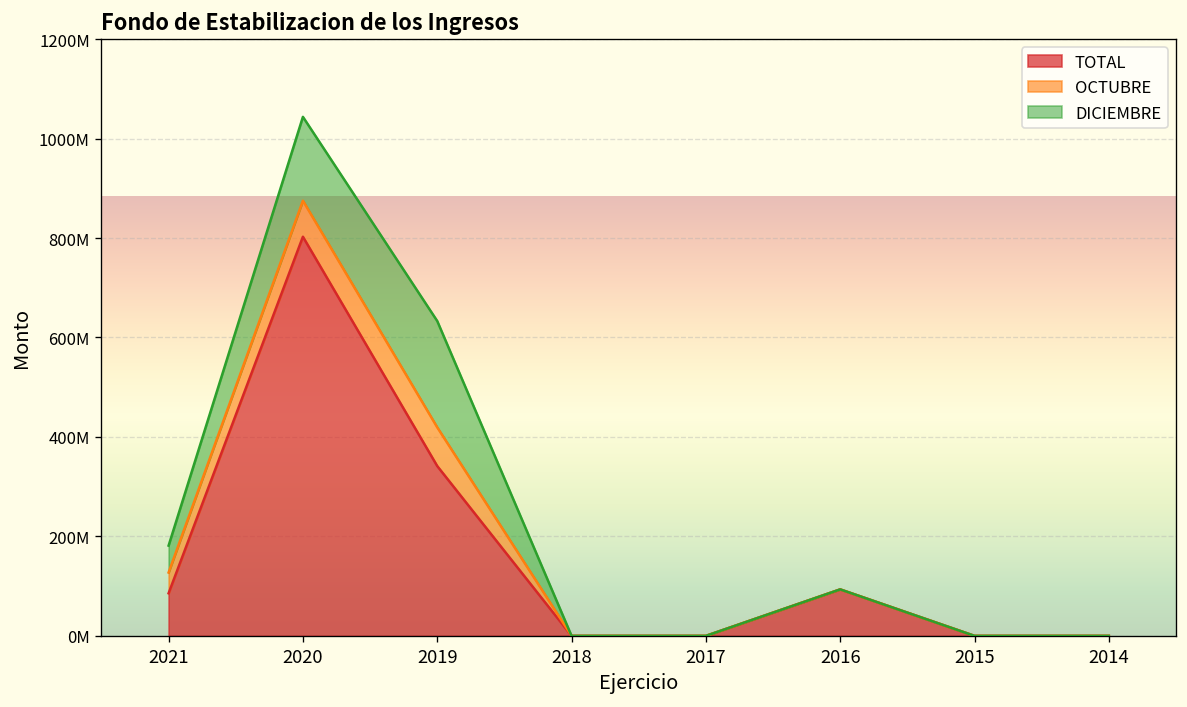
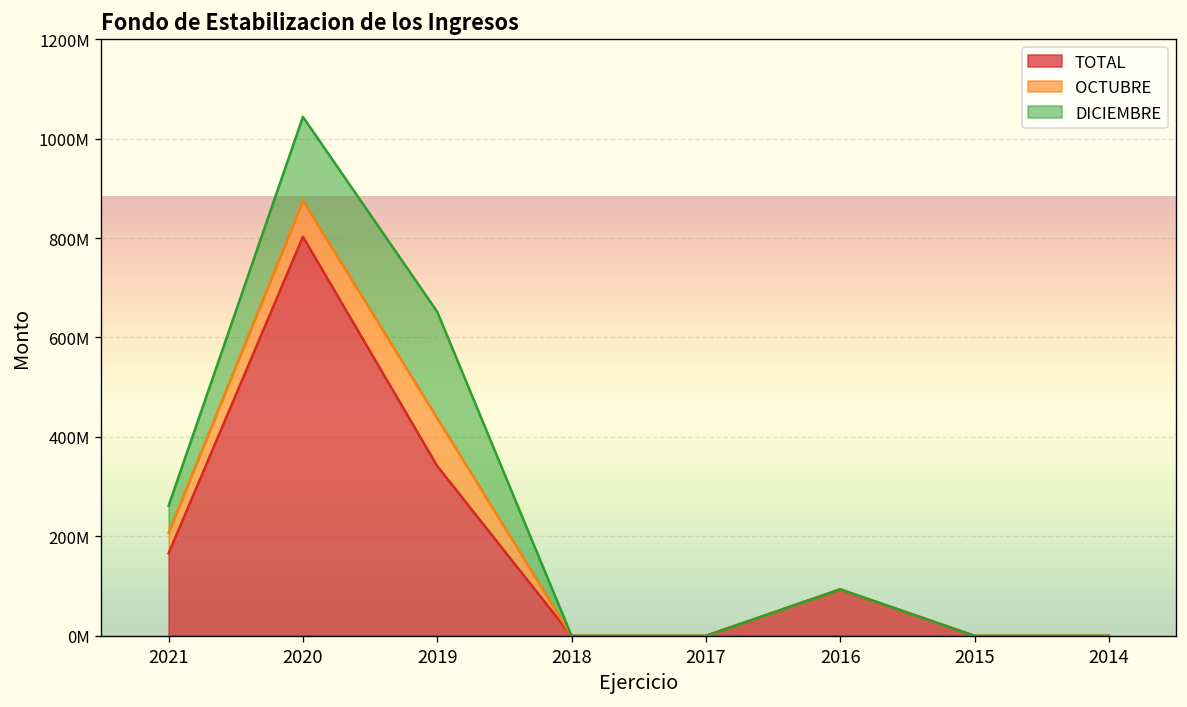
TOTAL, 2021: 90000000 -> 170000000
OCTUBRE, 2019: 80000000 -> 100000000
